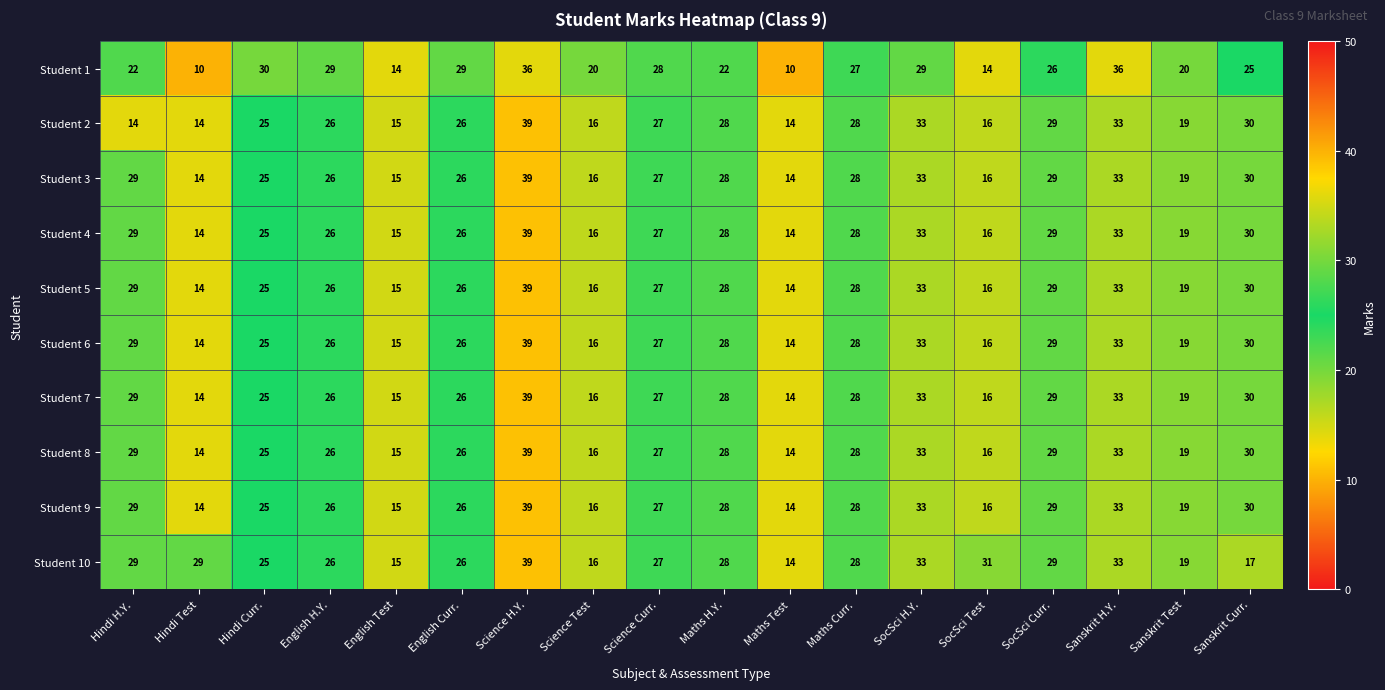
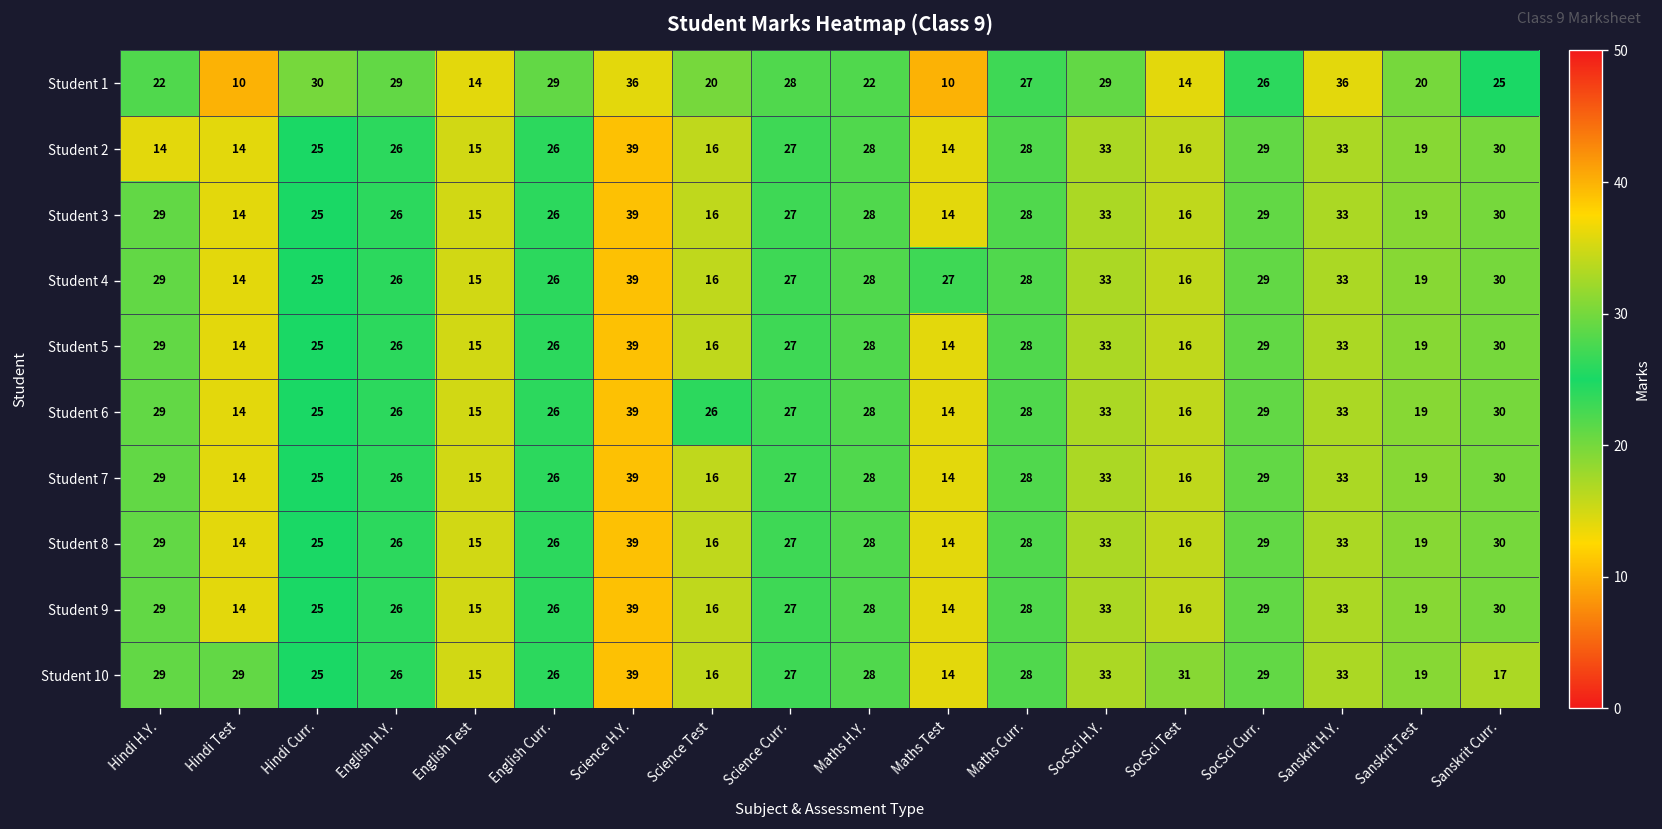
Student 4, Maths Test: 14 -> 27
Student 6, Science Test: 16 -> 26
